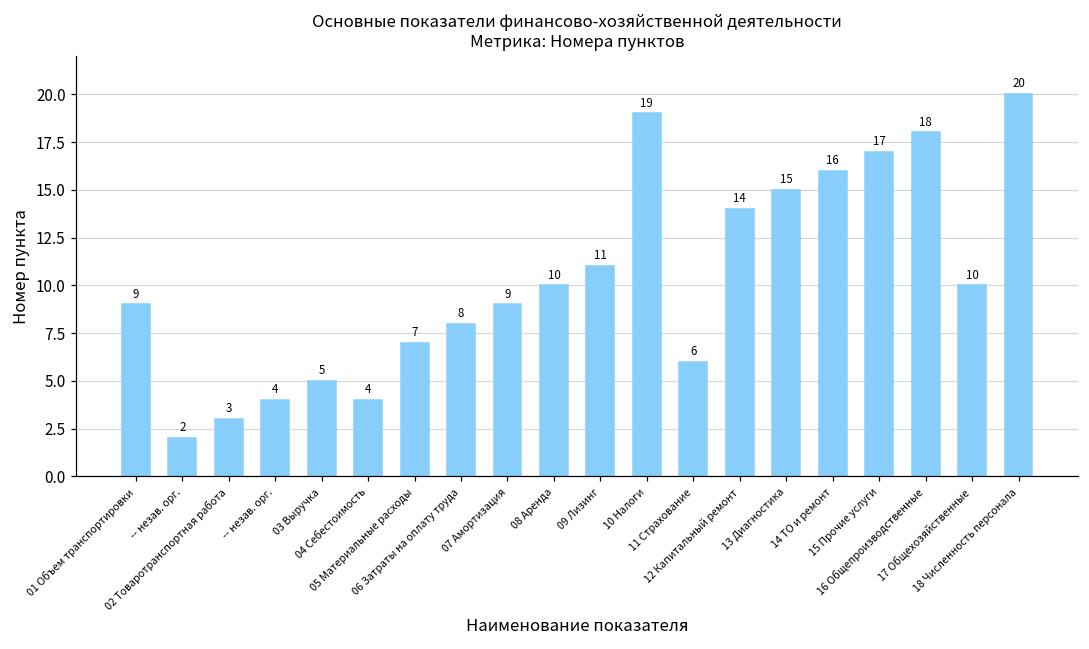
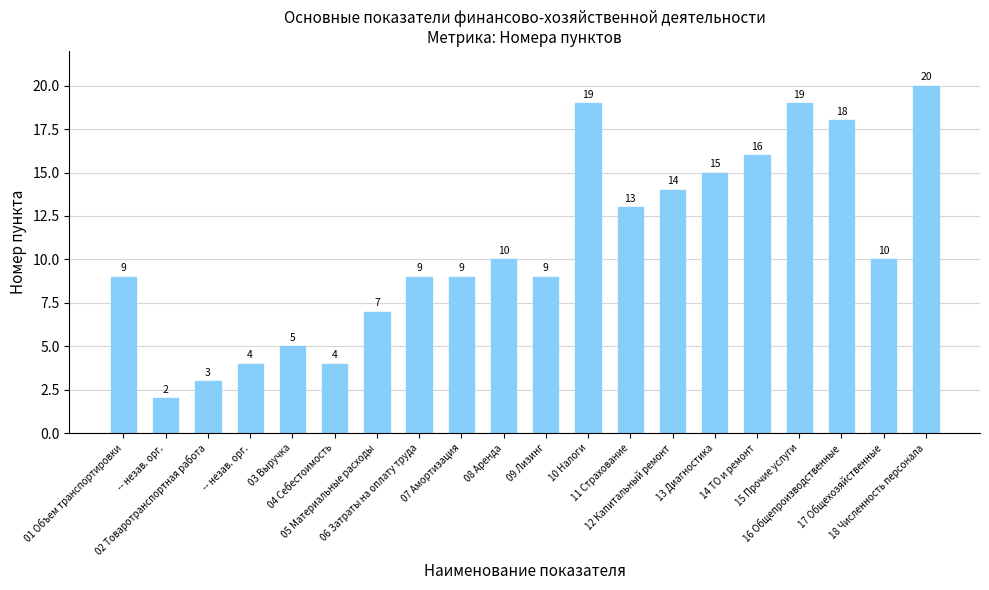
06 Затраты на оплату труда: 8 -> 9
09 Лизинг: 11 -> 9
11 Страхование: 6 -> 13
15 Прочие услуги: 17 -> 19
